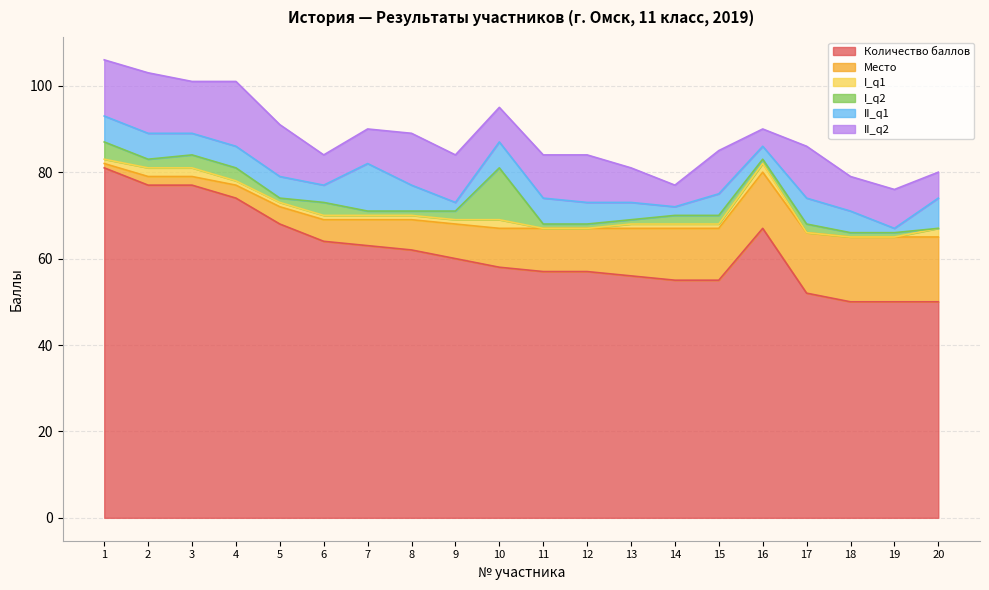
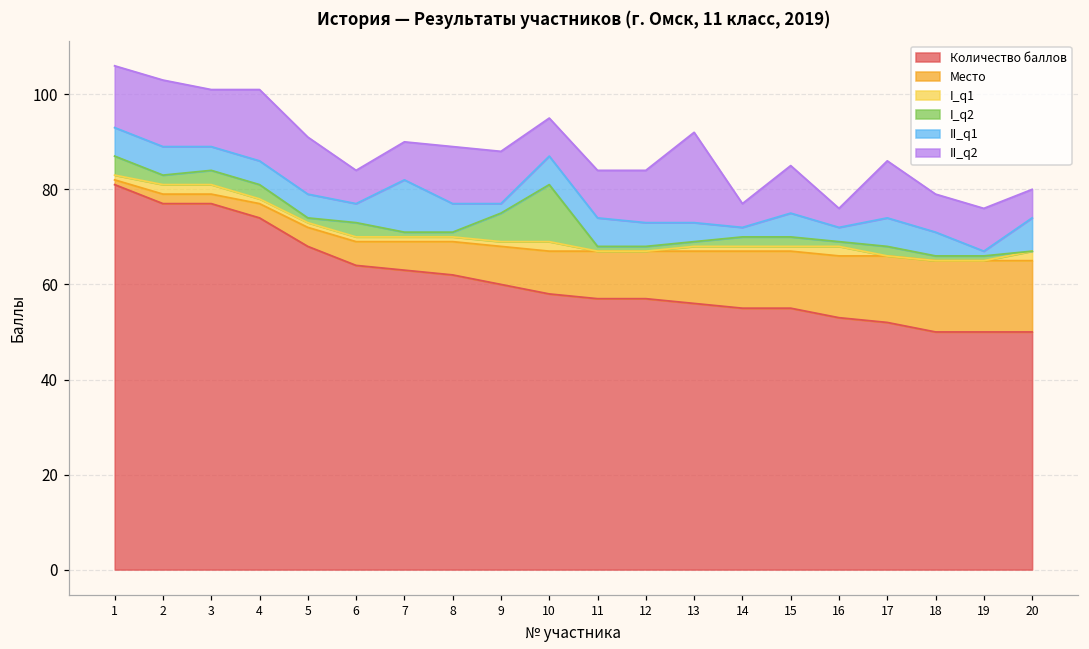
I_q2, 9: 2 -> 6
II_q2, 13: 8 -> 19
Количество баллов, 16: 67 -> 53
